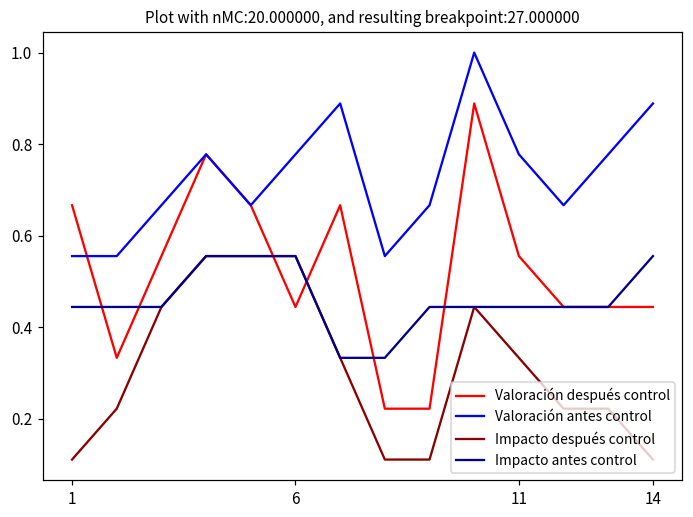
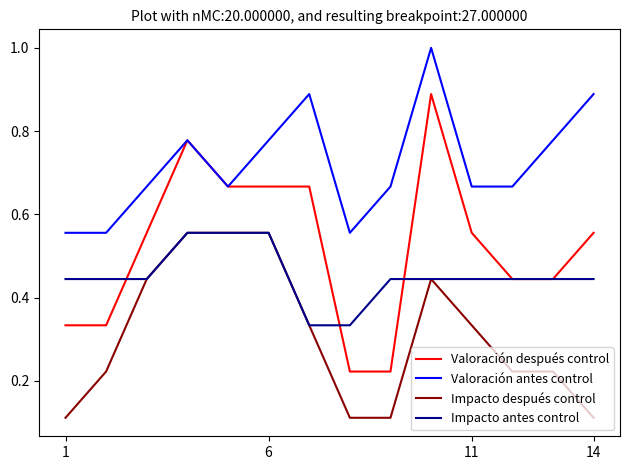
Valoración después control, 1: 0.67 -> 0.33
Valoración después control, 6: 0.44 -> 0.67
Valoración antes control, 11: 0.78 -> 0.67
Valoración después control, 14: 0.44 -> 0.56
Impacto antes control, 14: 0.56 -> 0.44
